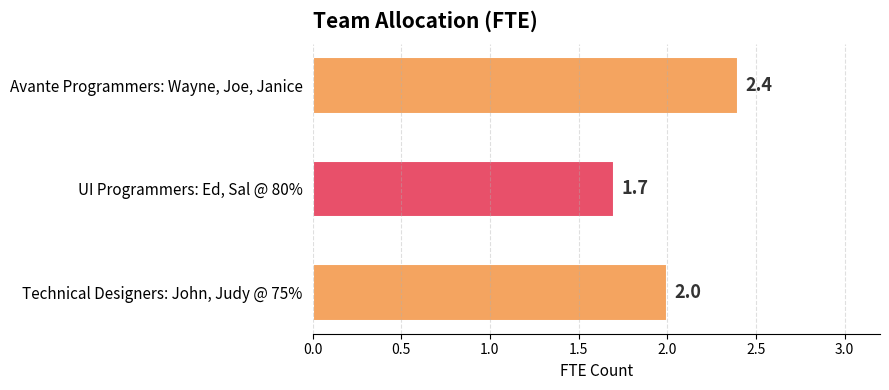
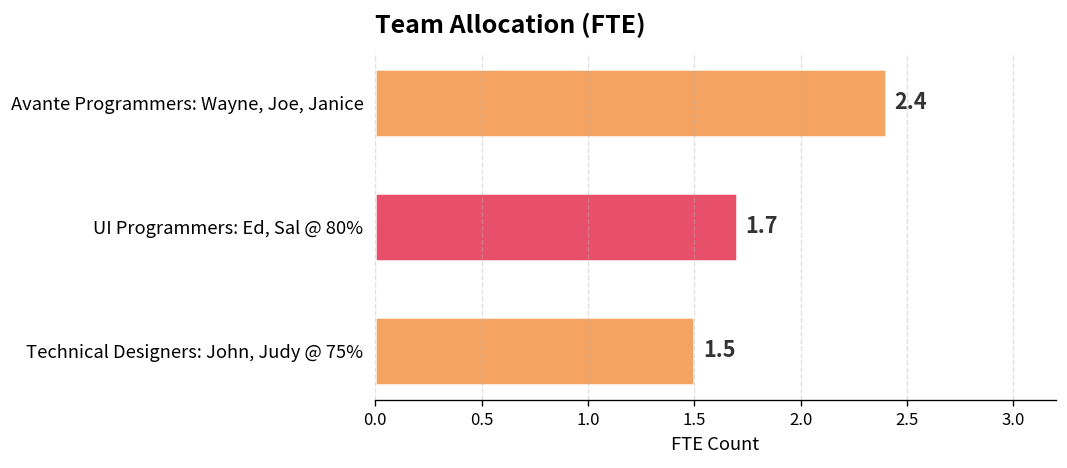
Technical Designers: John, Judy @ 75%: 2.0 -> 1.5
